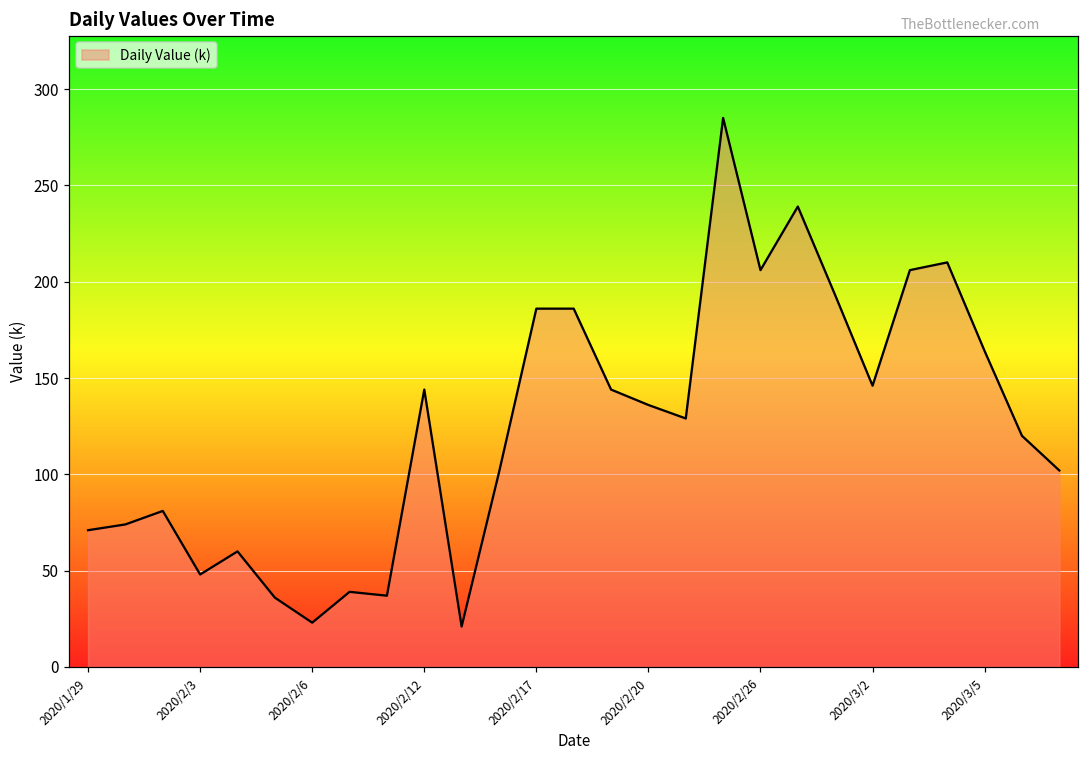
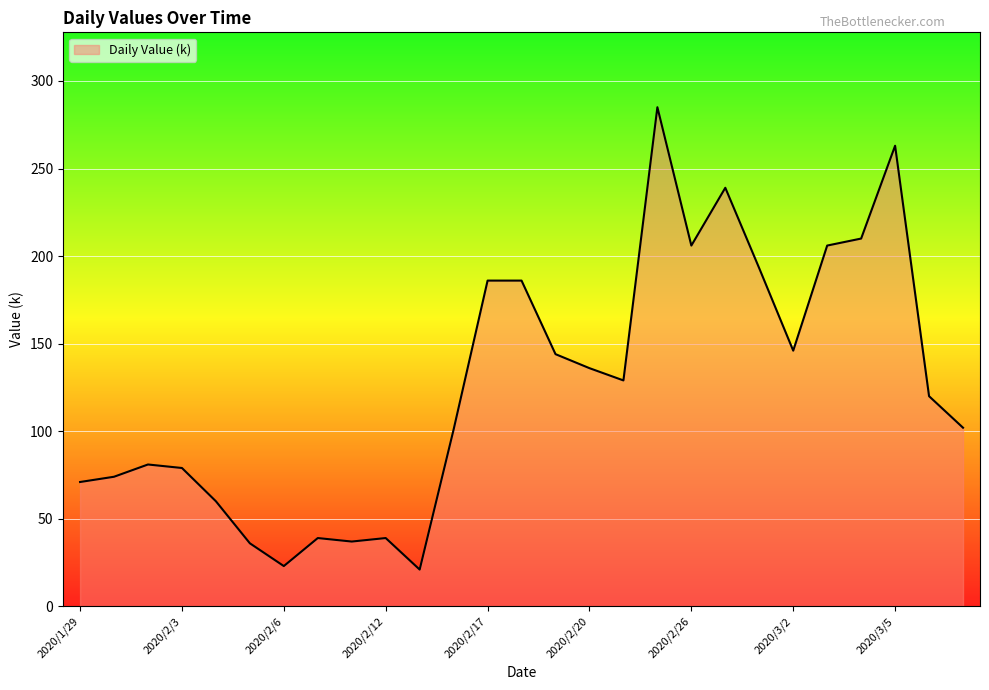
2020/2/3: 48 -> 79
2020/2/12: 144 -> 39
2020/3/5: 164 -> 263
